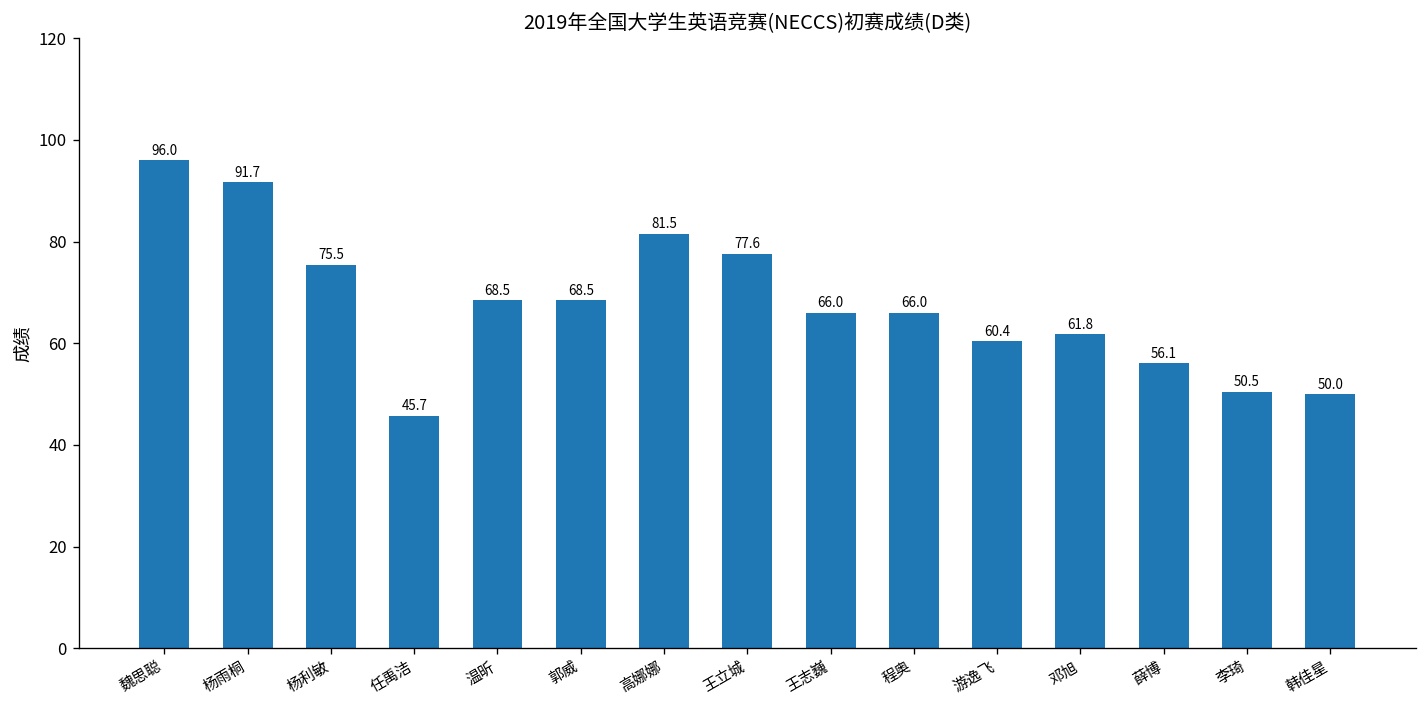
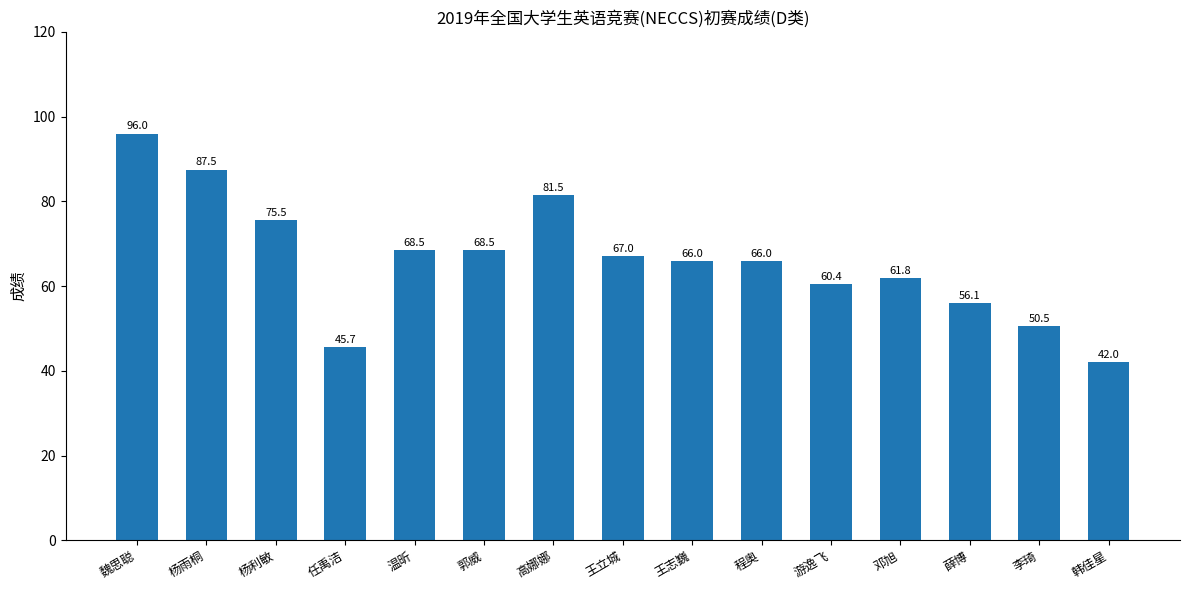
杨雨桐: 91.7 -> 87.5
王立城: 77.6 -> 67.0
韩佳星: 50.0 -> 42.0
